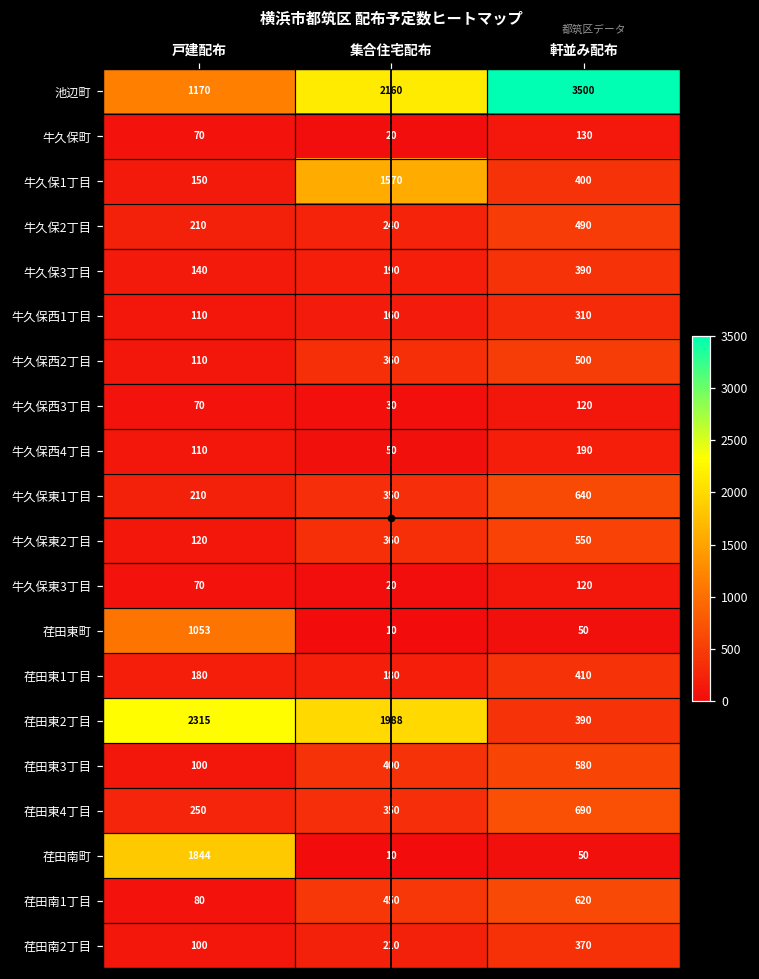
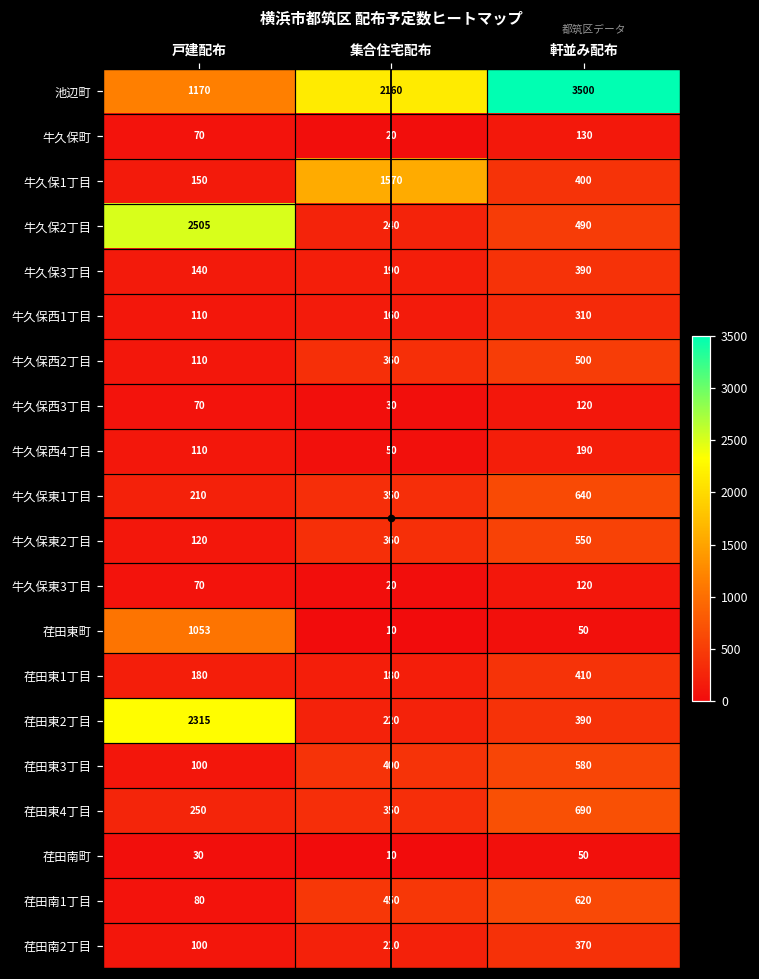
牛久保2丁目, 戸建配布: 210 -> 2505
荏田東2丁目, 集合住宅配布: 1988 -> 220
荏田南町, 戸建配布: 1844 -> 30
